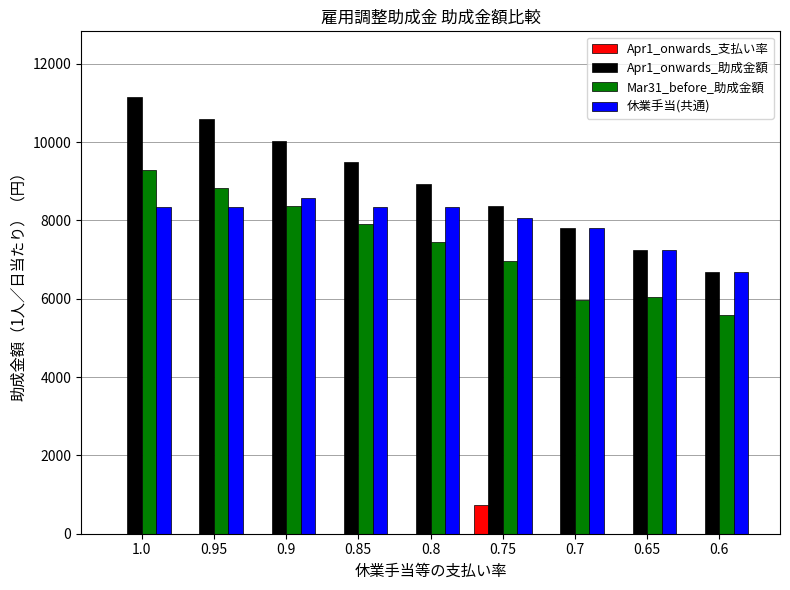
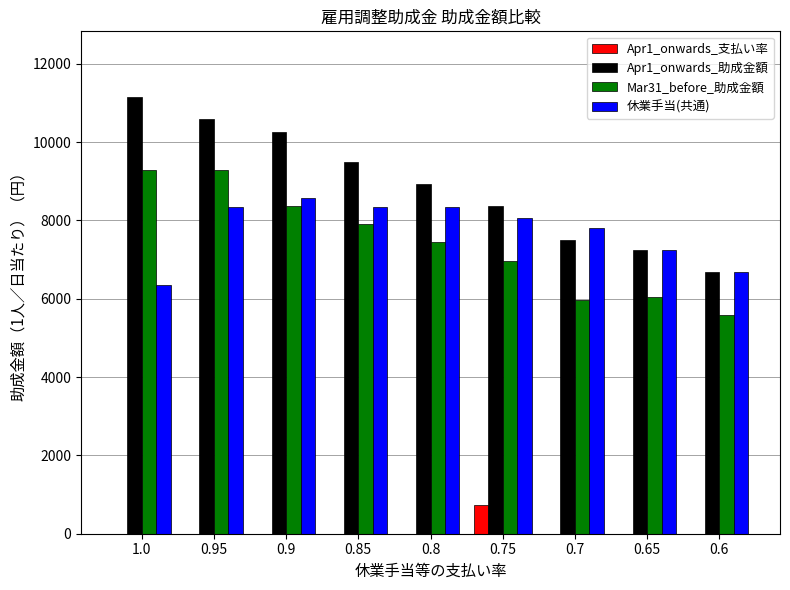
休業手当(共通), 1.0: 8300 -> 6400
Mar31_before_助成金額, 0.95: 8800 -> 9300
Apr1_onwards_助成金額, 0.9: 10000 -> 10300
Apr1_onwards_助成金額, 0.7: 7800 -> 7500
